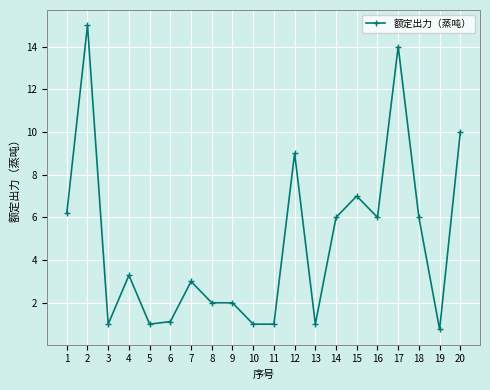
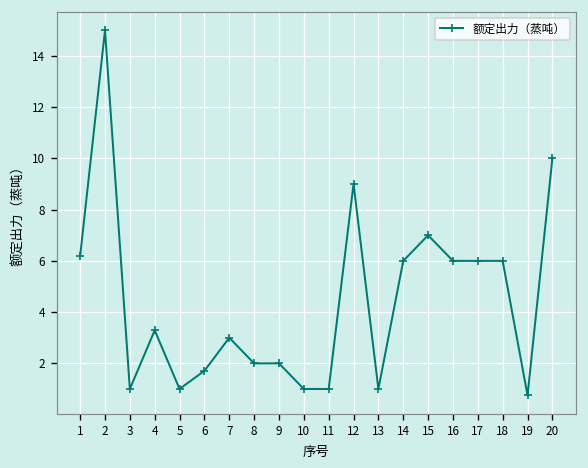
6: 1.1 -> 1.7
17: 14 -> 6
